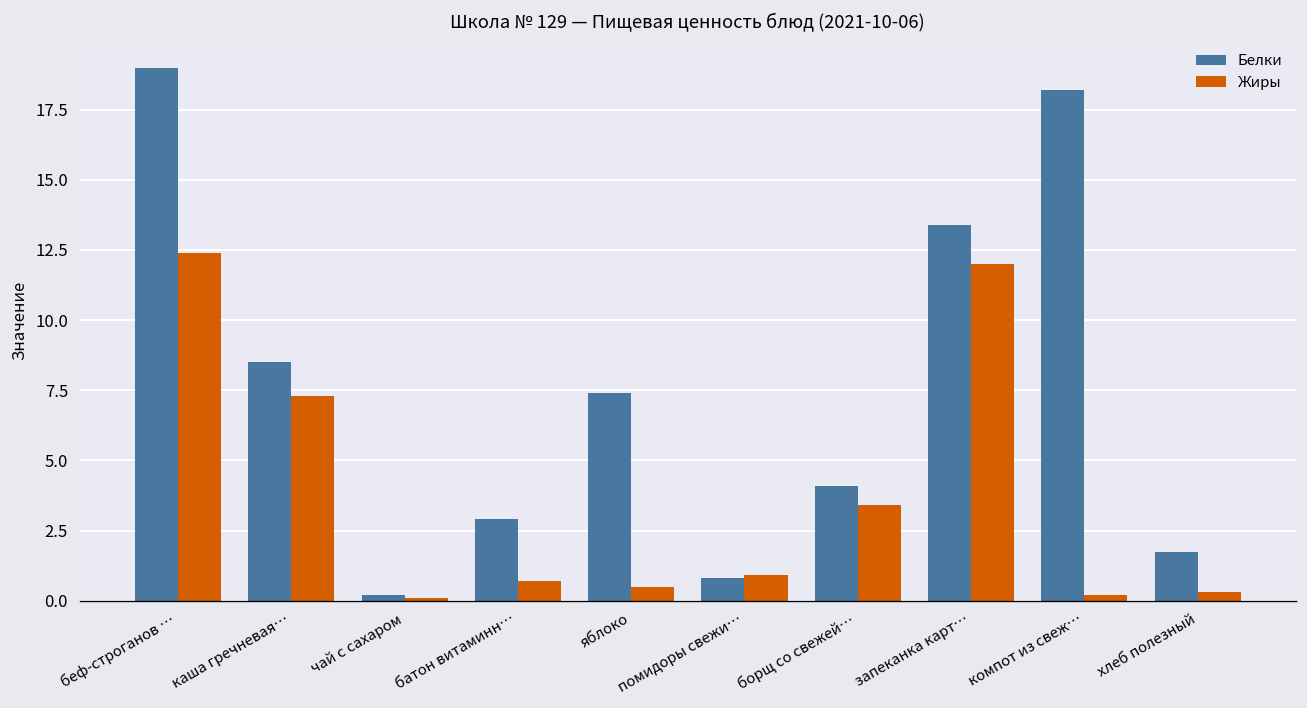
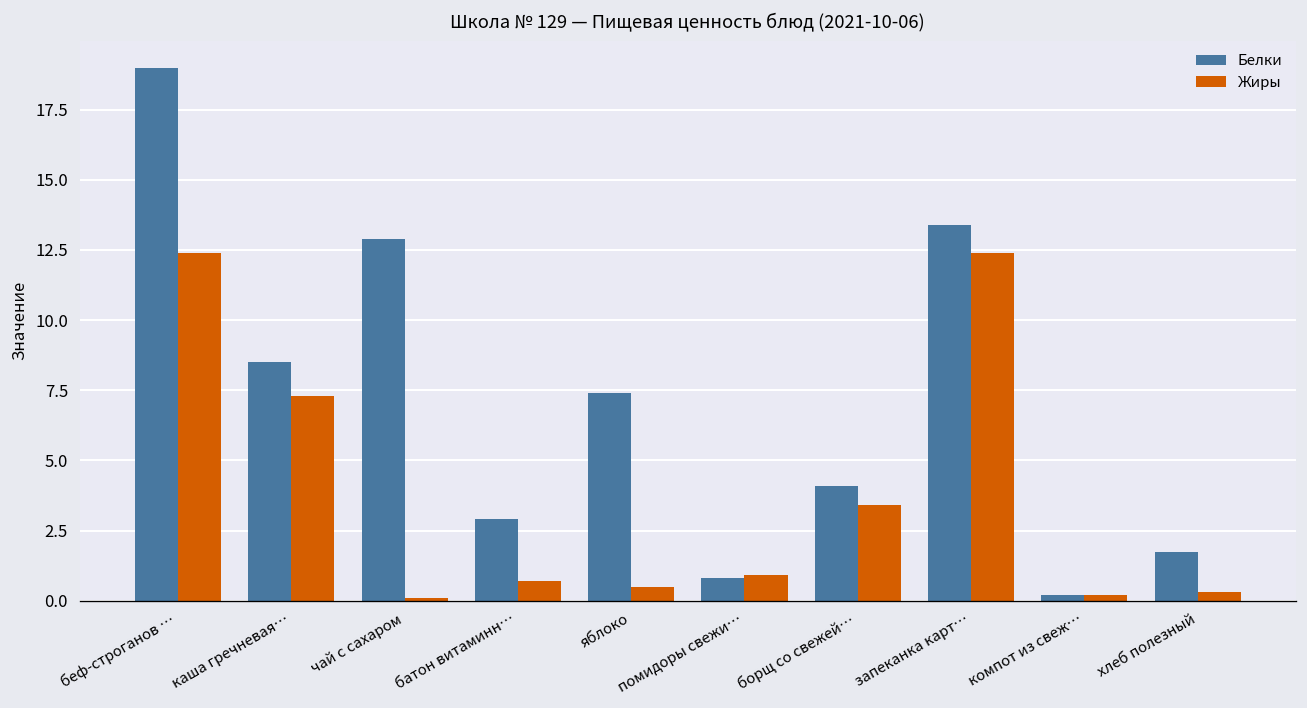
Белки, чай с сахаром: 0.2 -> 12.9
Жиры, запеканка карт…: 12.0 -> 12.4
Белки, компот из свеж…: 18.2 -> 0.2
